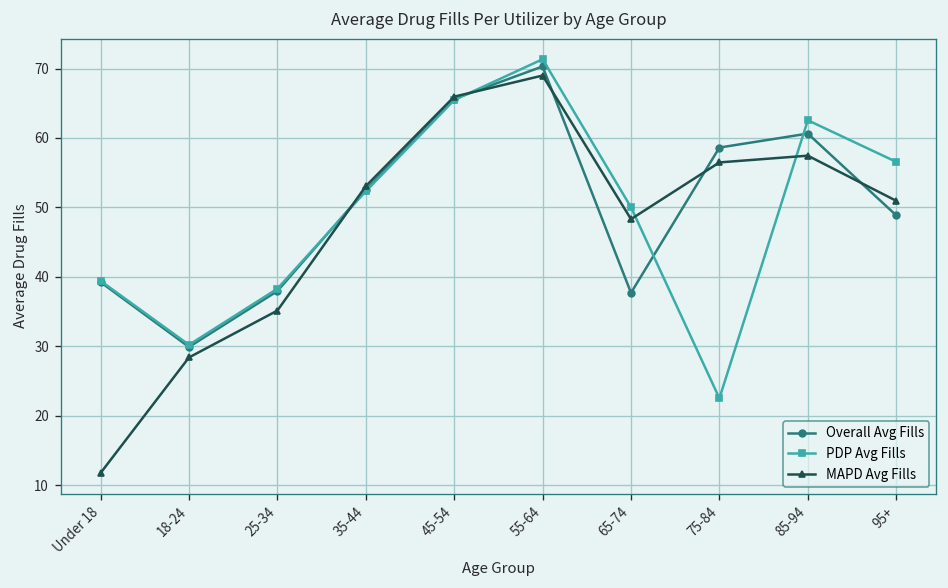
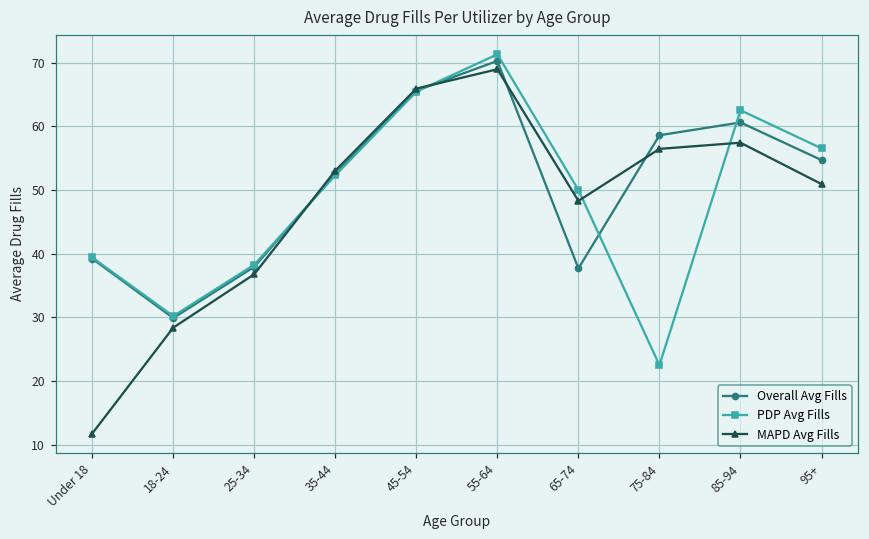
MAPD Avg Fills, 25-34: 35 -> 37
Overall Avg Fills, 95+: 49 -> 55
